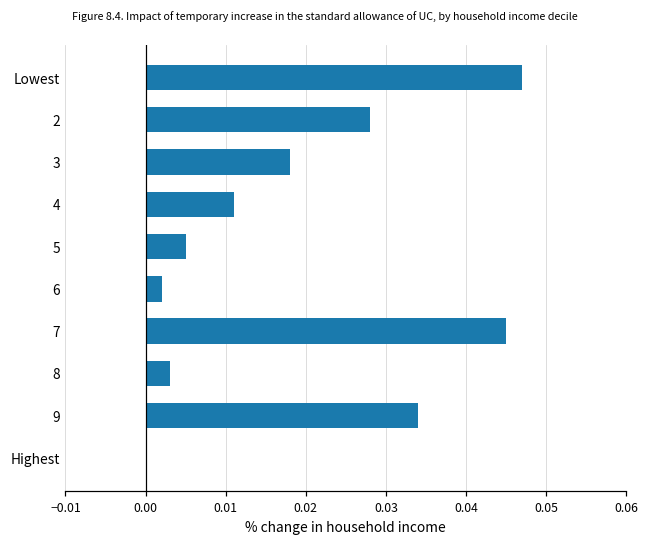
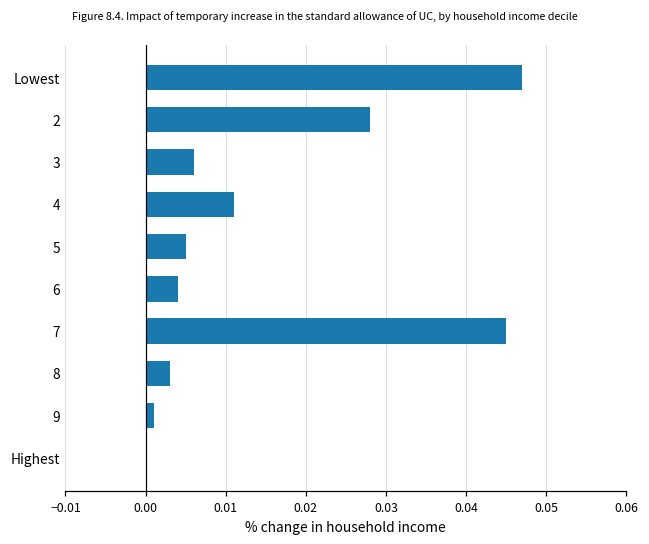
3: 0.018 -> 0.006
6: 0.002 -> 0.004
9: 0.034 -> 0.001
